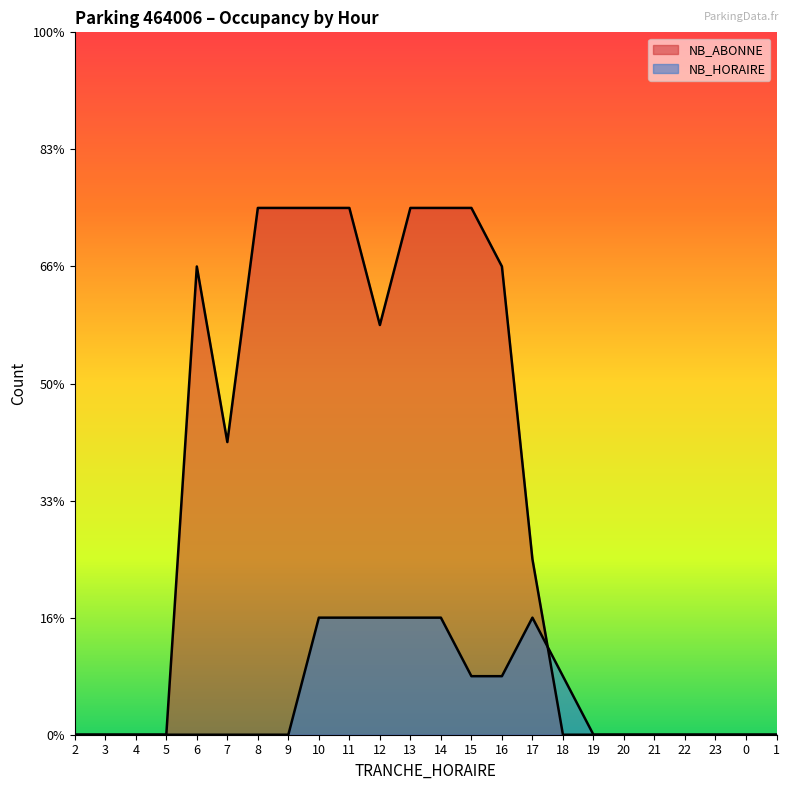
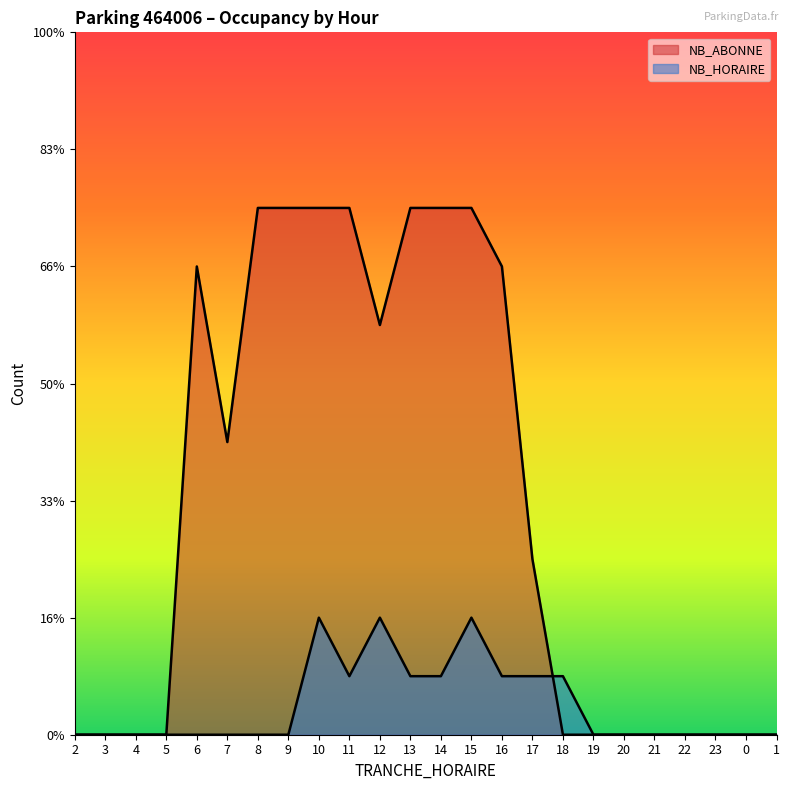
NB_HORAIRE, 11: 17% -> 8%
NB_HORAIRE, 13: 17% -> 8%
NB_HORAIRE, 14: 17% -> 8%
NB_HORAIRE, 15: 8% -> 17%
NB_HORAIRE, 17: 17% -> 8%
